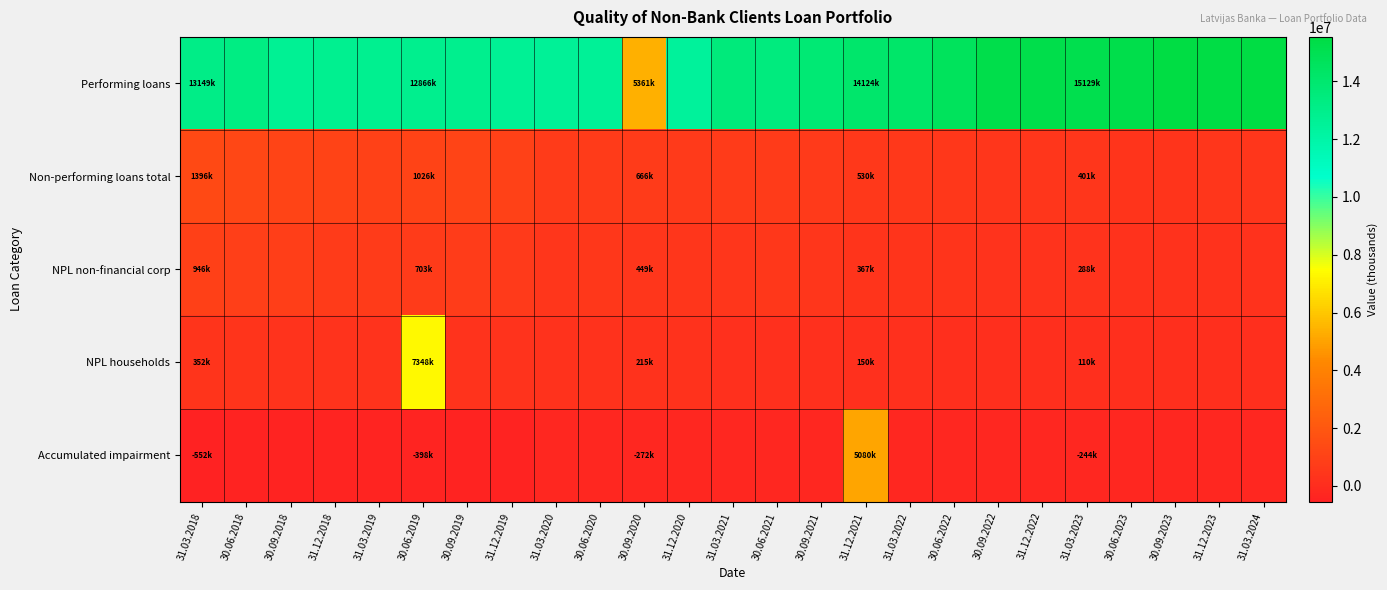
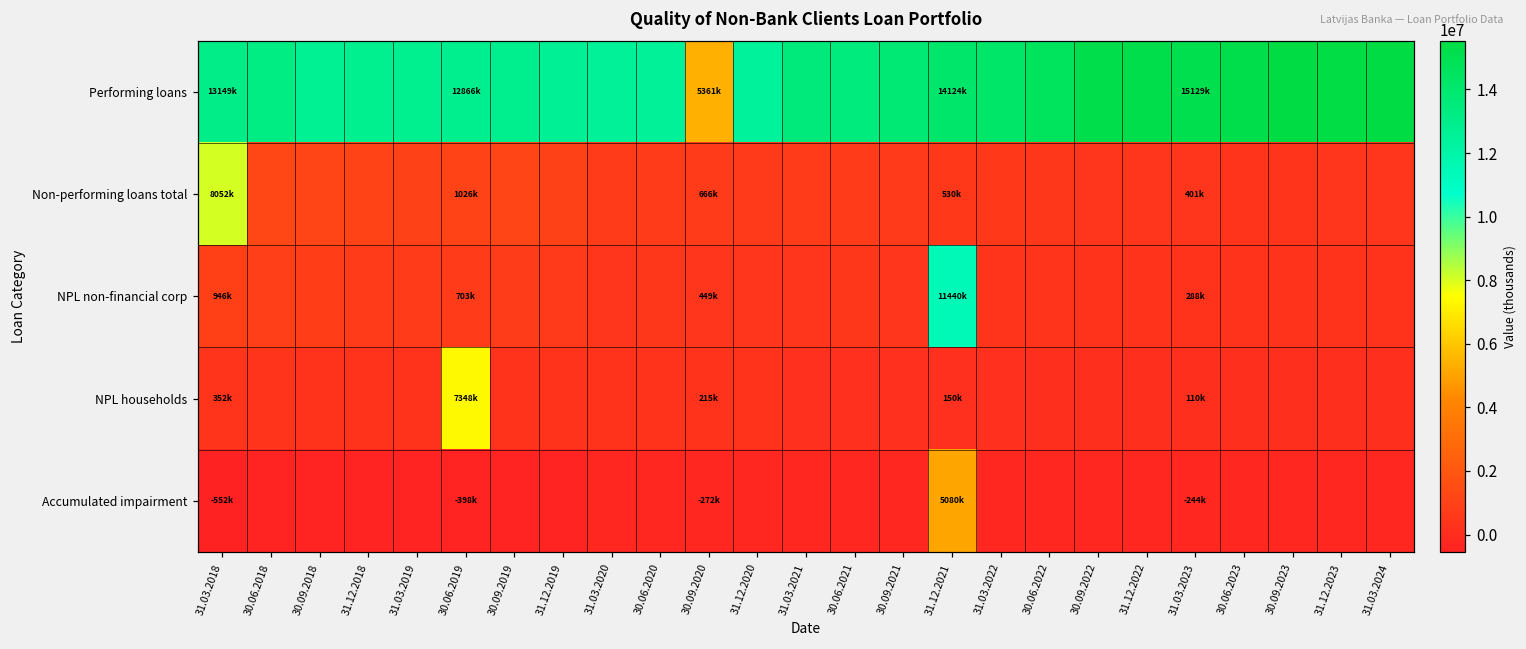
Non-performing loans total, 31.03.2018: 1396k -> 8052k
NPL non-financial corp, 31.12.2021: 367k -> 11440k
